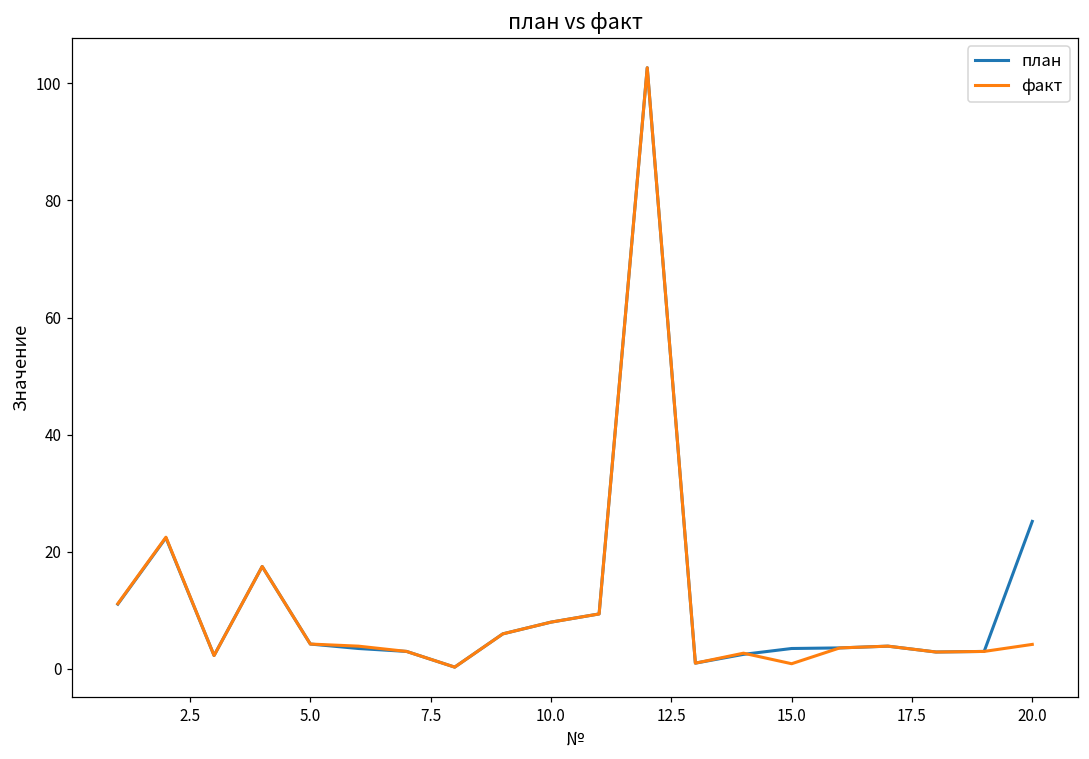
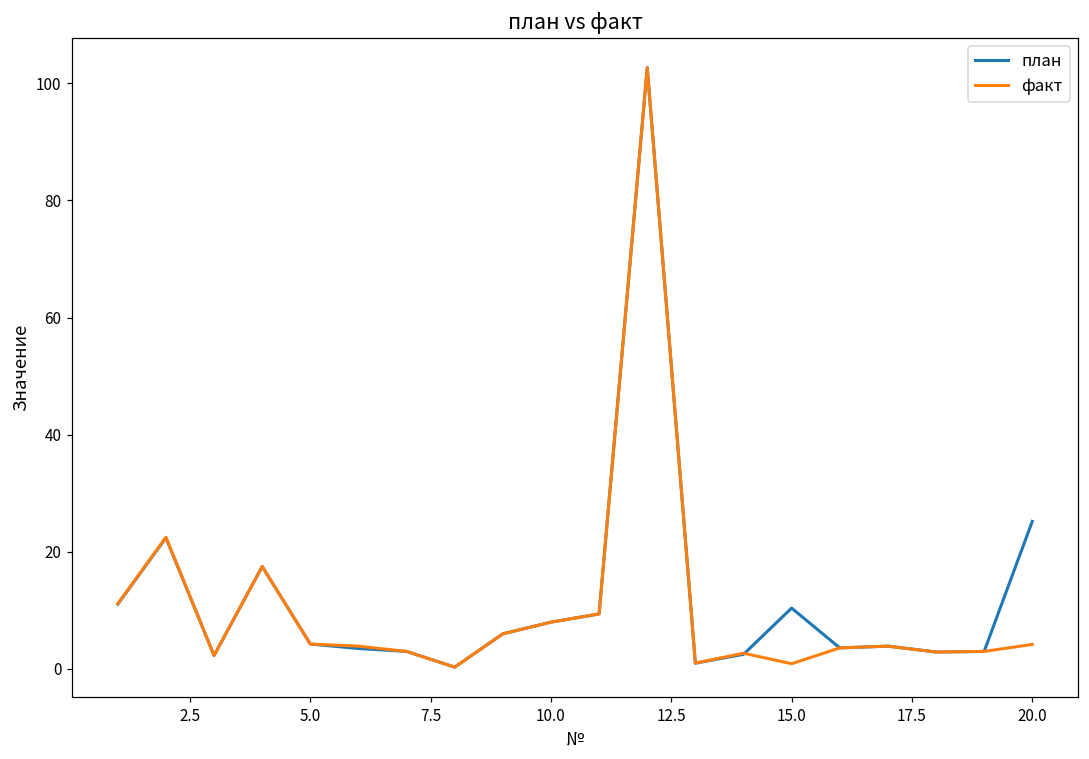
план, 15.0: 4 -> 10
